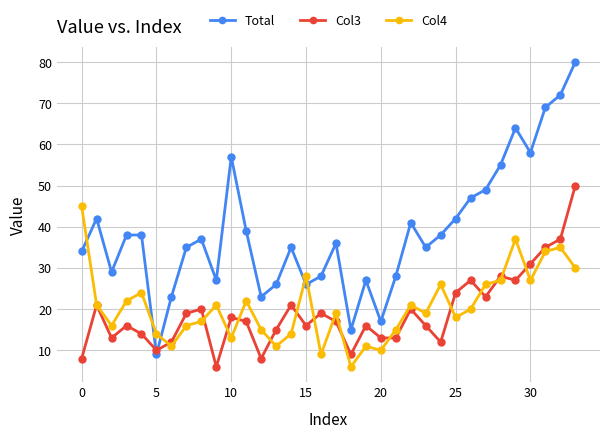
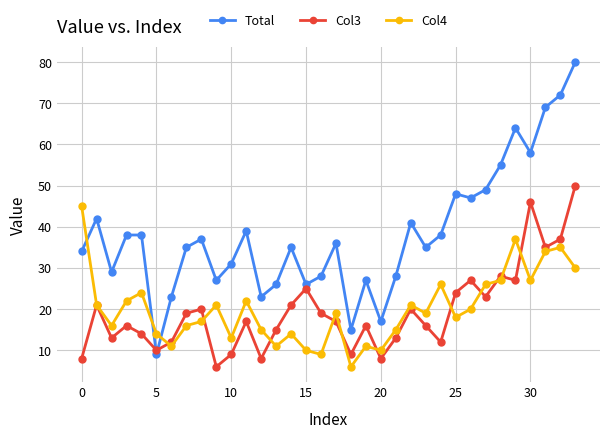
Total, 10: 57 -> 31
Col3, 10: 18 -> 9
Col3, 15: 16 -> 25
Col4, 15: 28 -> 10
Col3, 20: 13 -> 8
Total, 25: 42 -> 48
Col3, 30: 31 -> 46
